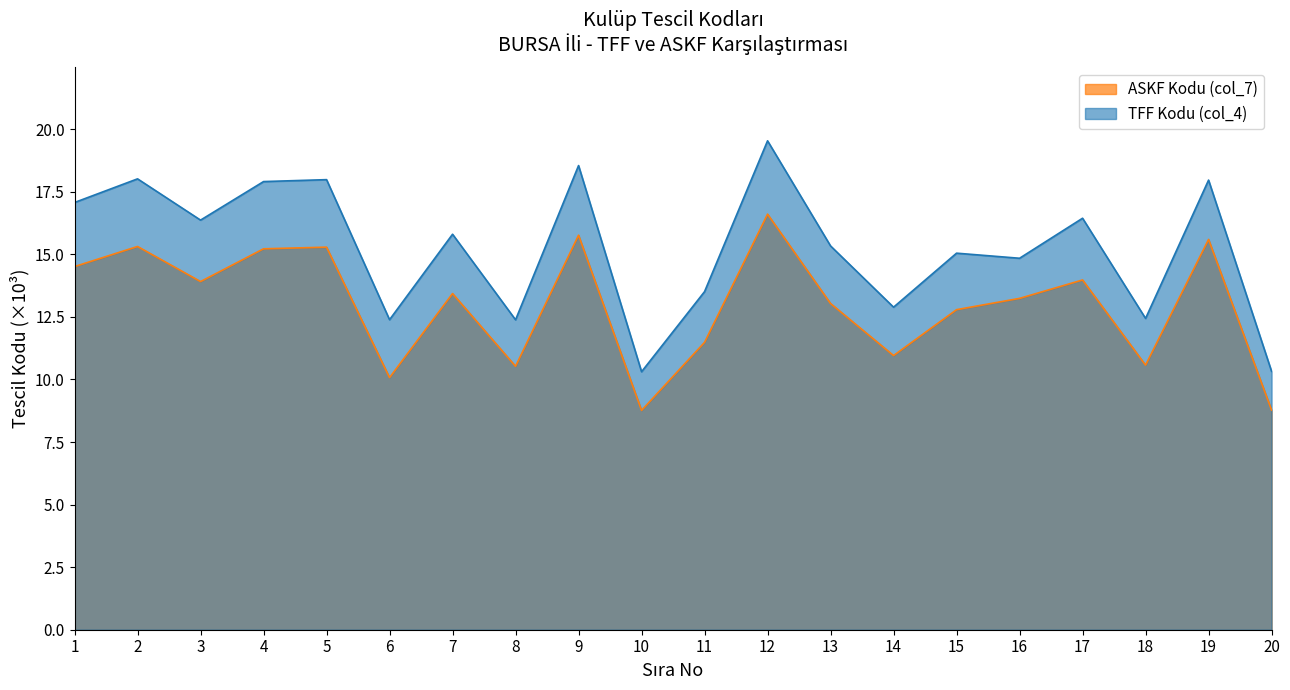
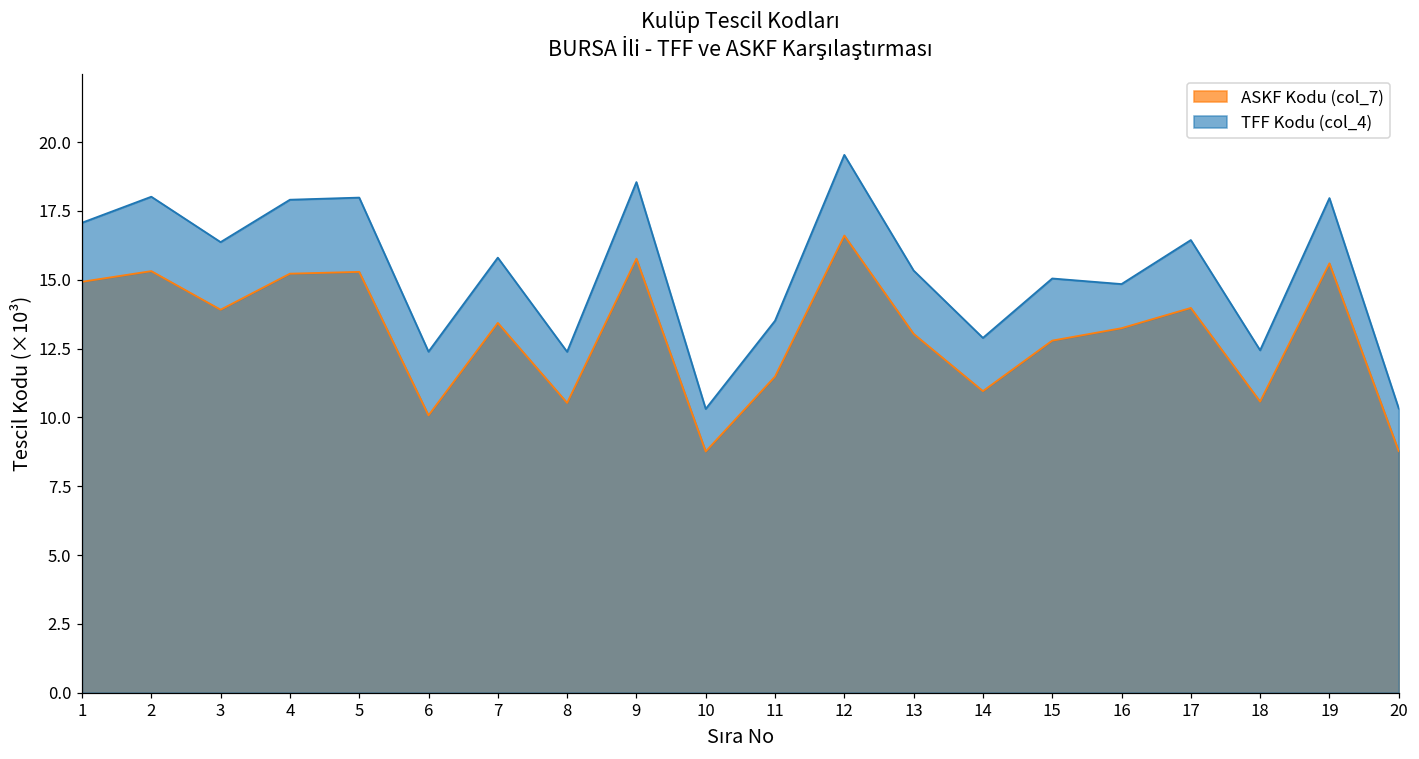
ASKF Kodu (col_7), 1: 14.5 -> 14.9
